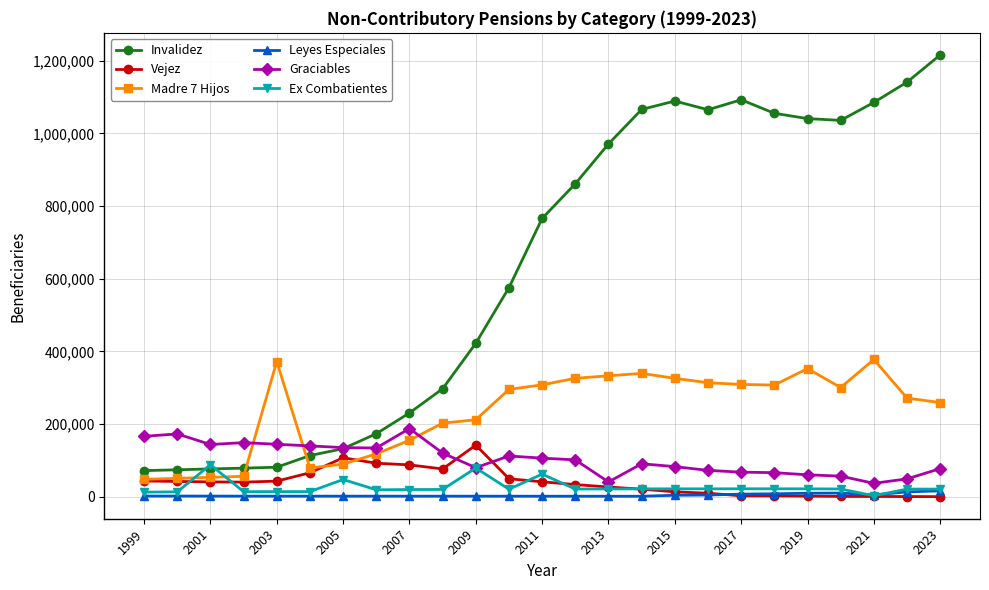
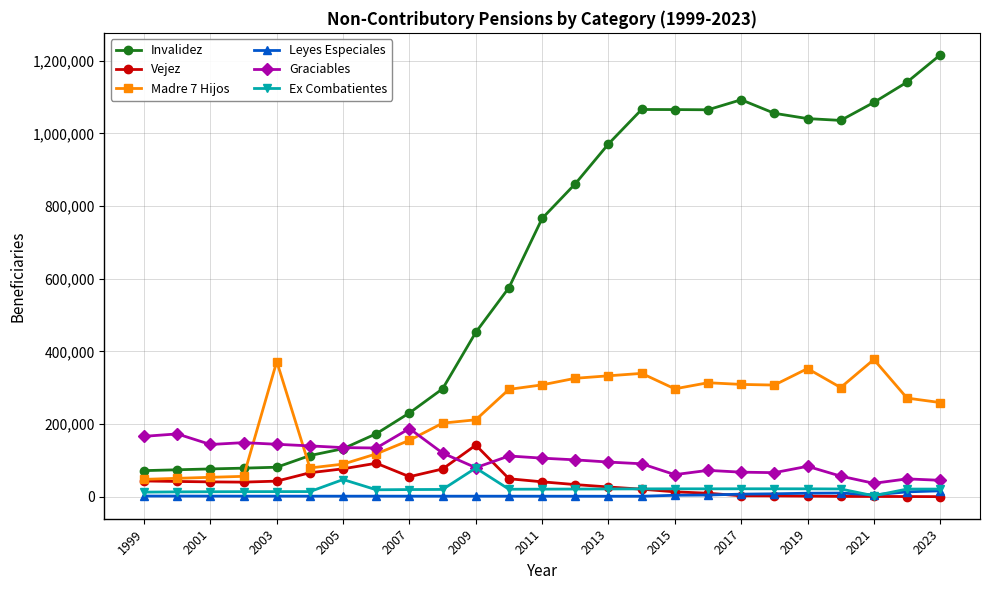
Ex Combatientes, 2001: 90,000 -> 10,000
Vejez, 2005: 110,000 -> 80,000
Vejez, 2007: 90,000 -> 60,000
Invalidez, 2009: 420,000 -> 450,000
Ex Combatientes, 2011: 60,000 -> 20,000
Graciables, 2013: 40,000 -> 100,000
Invalidez, 2015: 1,090,000 -> 1,070,000
Madre 7 Hijos, 2015: 330,000 -> 300,000
Graciables, 2015: 80,000 -> 60,000
Graciables, 2019: 60,000 -> 80,000
Graciables, 2023: 80,000 -> 50,000
